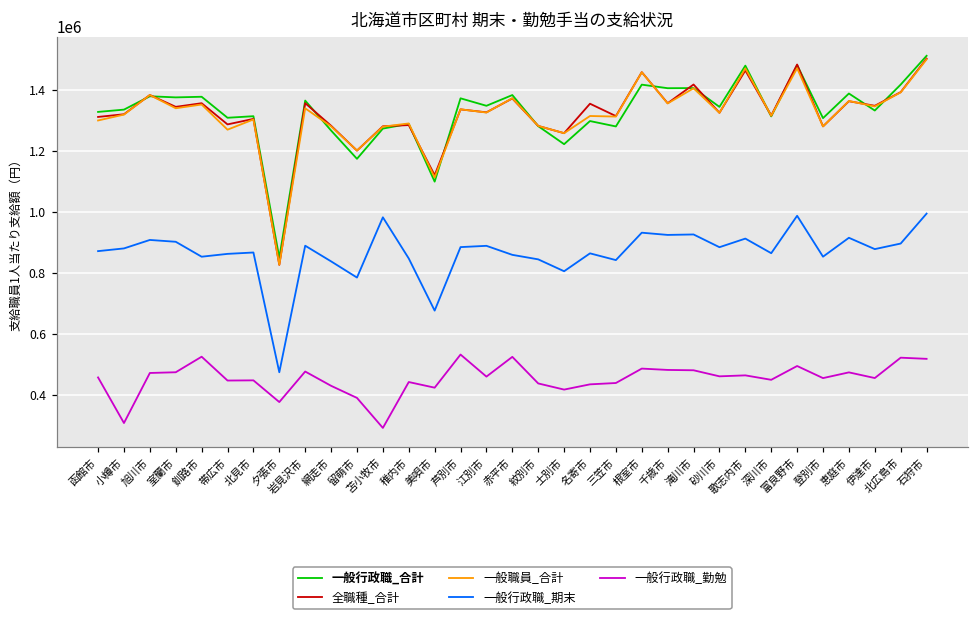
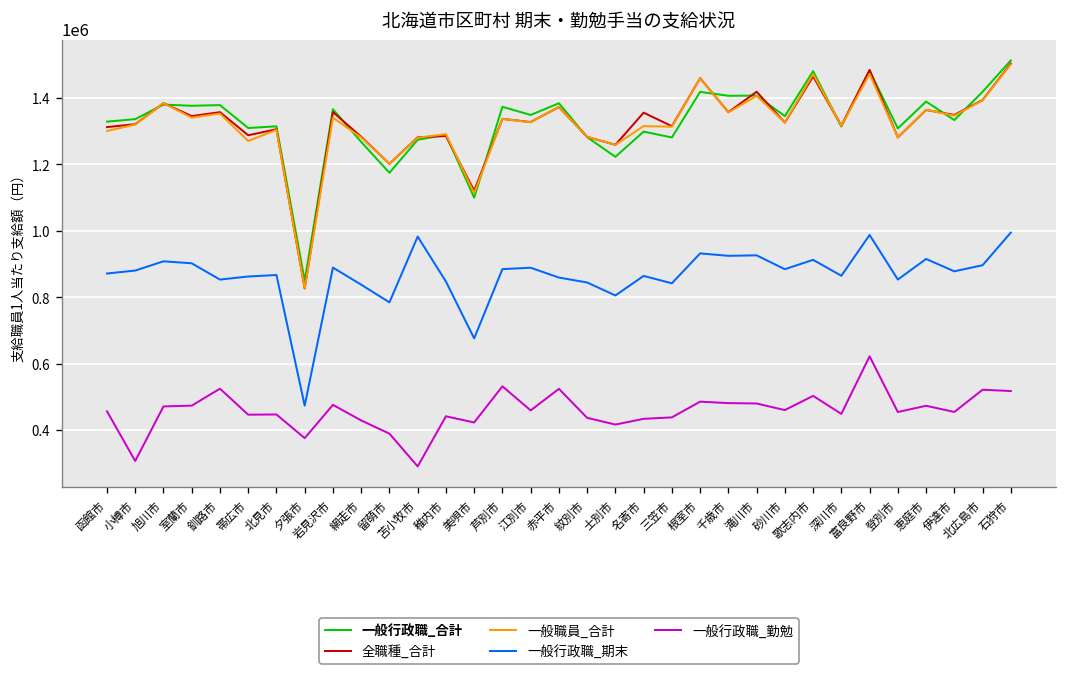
一般行政職_勤勉, 歌志内市: 460000 -> 500000
一般行政職_勤勉, 富良野市: 490000 -> 620000
